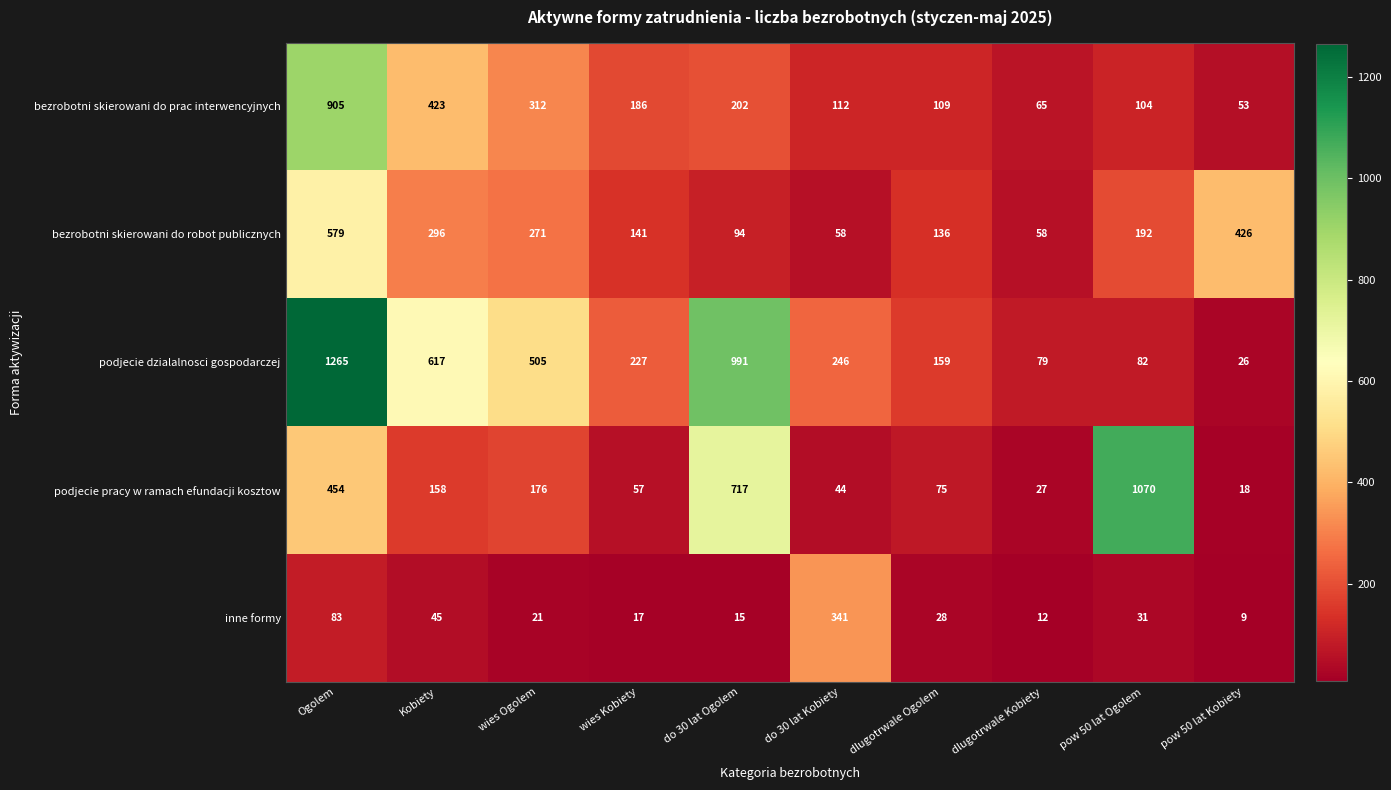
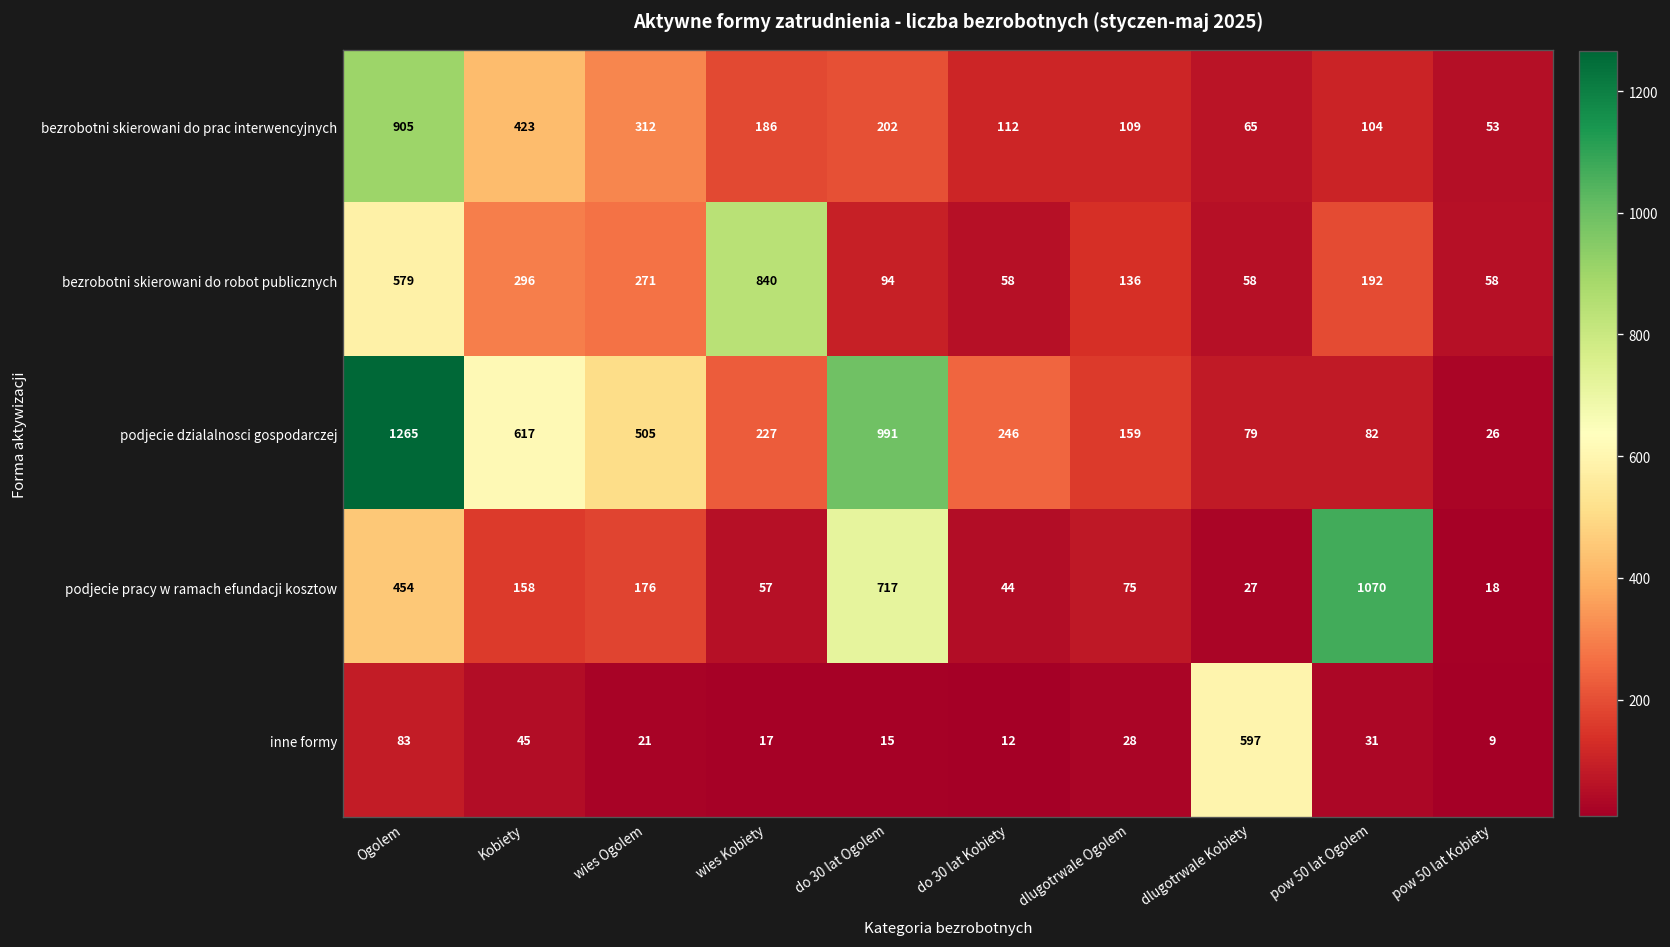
bezrobotni skierowani do robot publicznych, wies Kobiety: 141 -> 840
bezrobotni skierowani do robot publicznych, pow 50 lat Kobiety: 426 -> 58
inne formy, do 30 lat Kobiety: 341 -> 12
inne formy, dlugotrwale Kobiety: 12 -> 597
